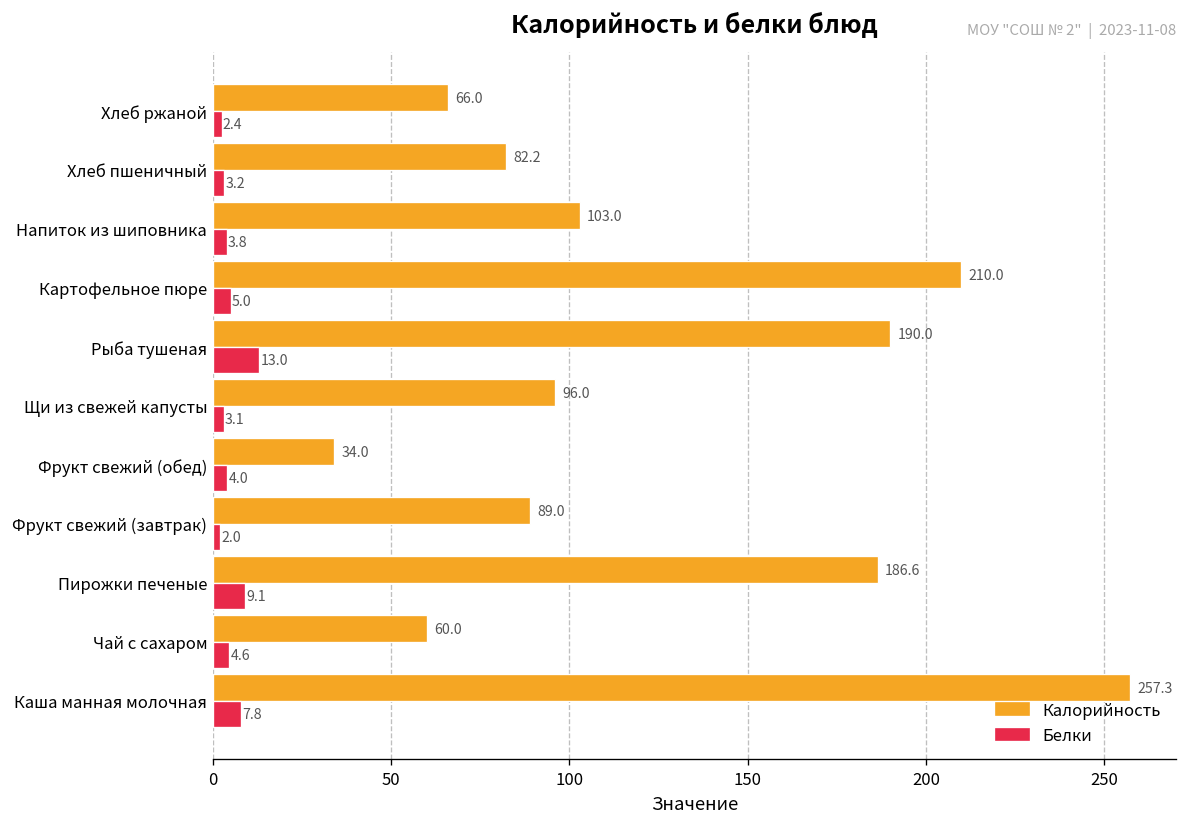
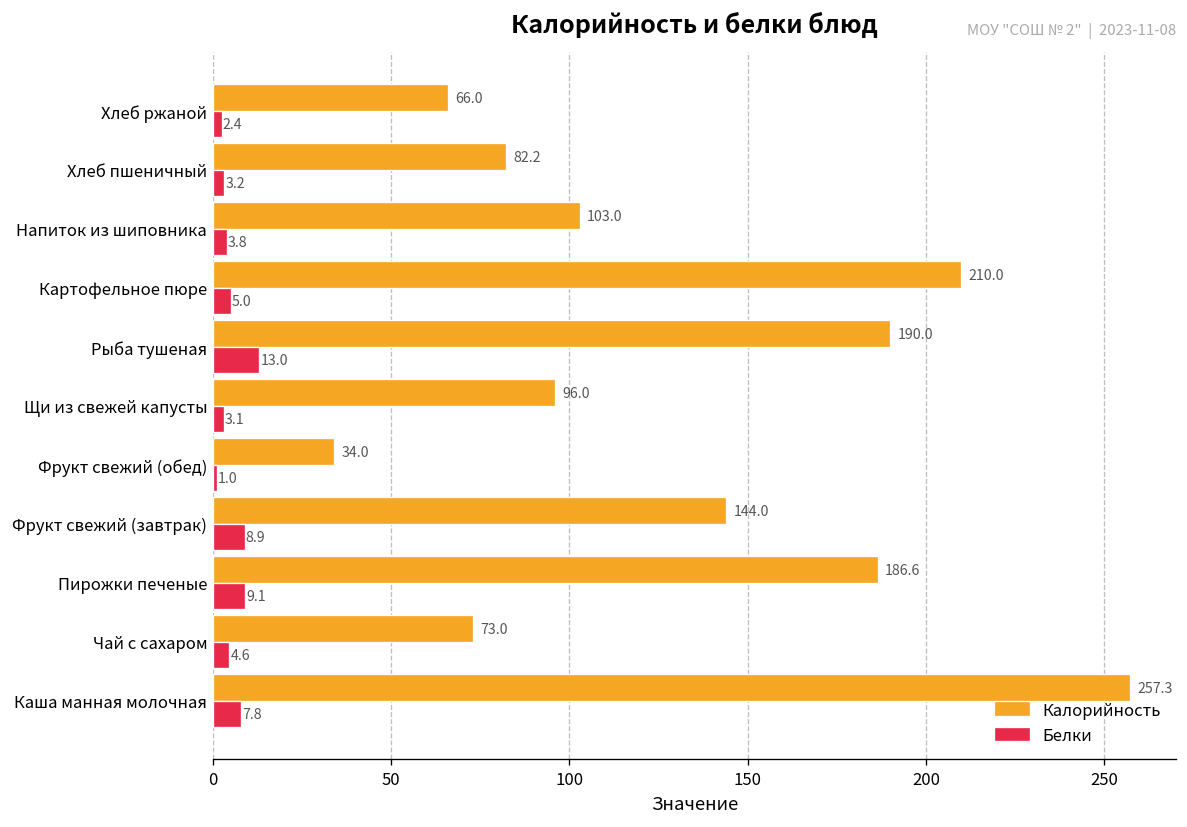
Белки, Фрукт свежий (обед): 4.0 -> 1.0
Калорийность, Фрукт свежий (завтрак): 89.0 -> 144.0
Белки, Фрукт свежий (завтрак): 2.0 -> 8.9
Калорийность, Чай с сахаром: 60.0 -> 73.0
